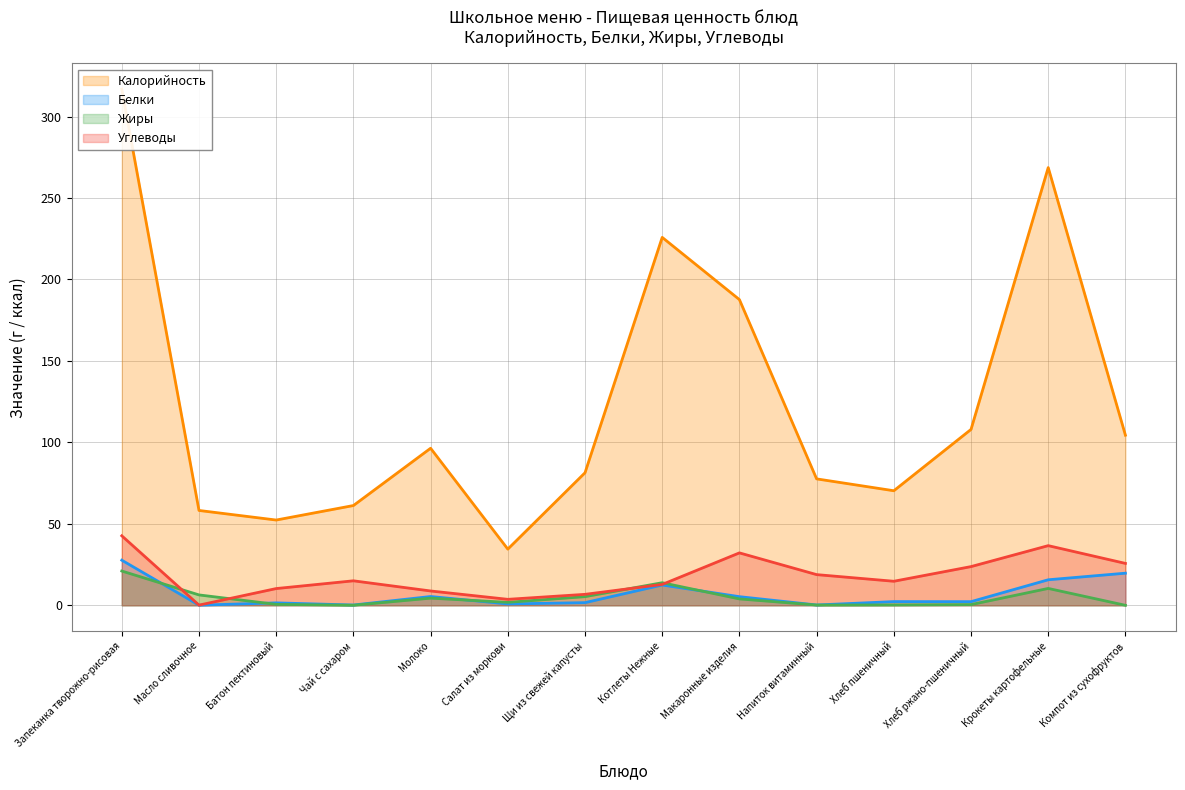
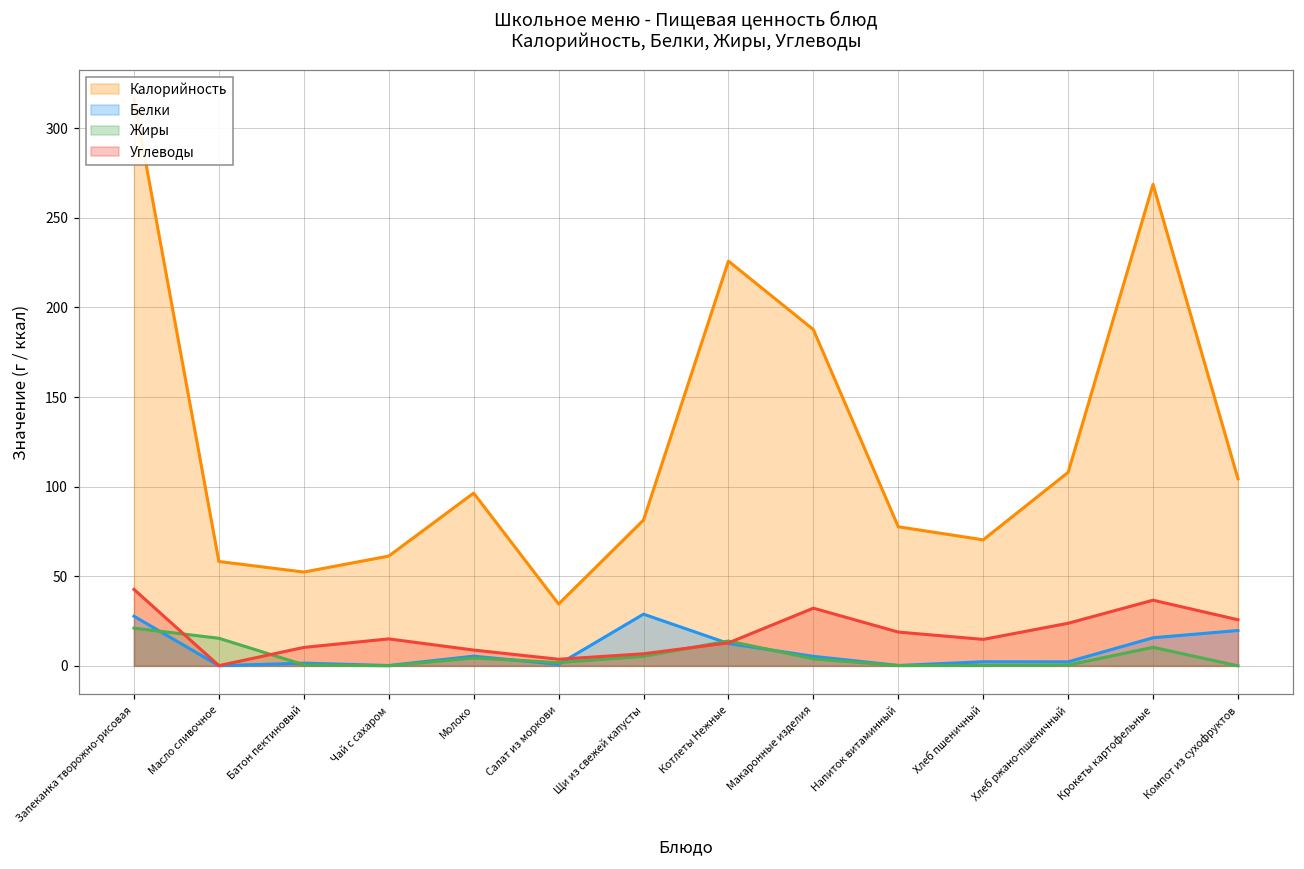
Жиры, Масло сливочное: 6 -> 15
Белки, Щи из свежей капусты: 2 -> 29
